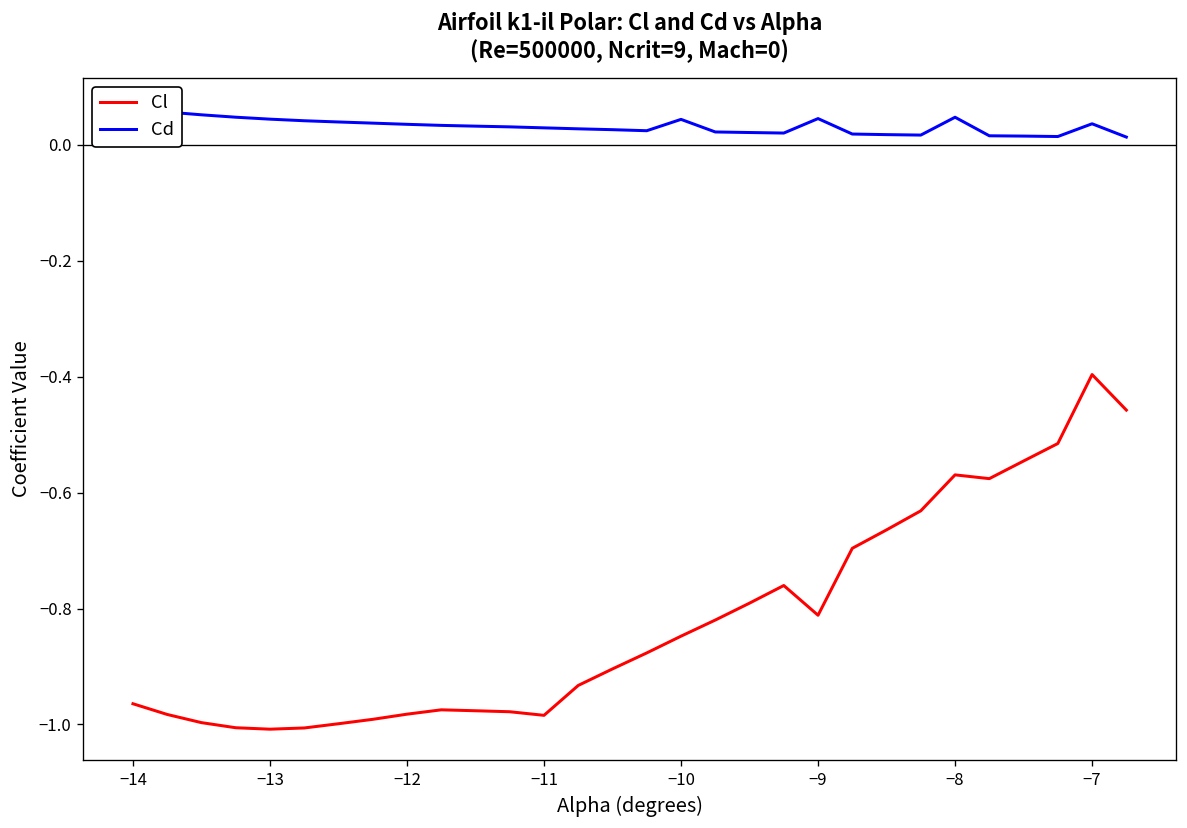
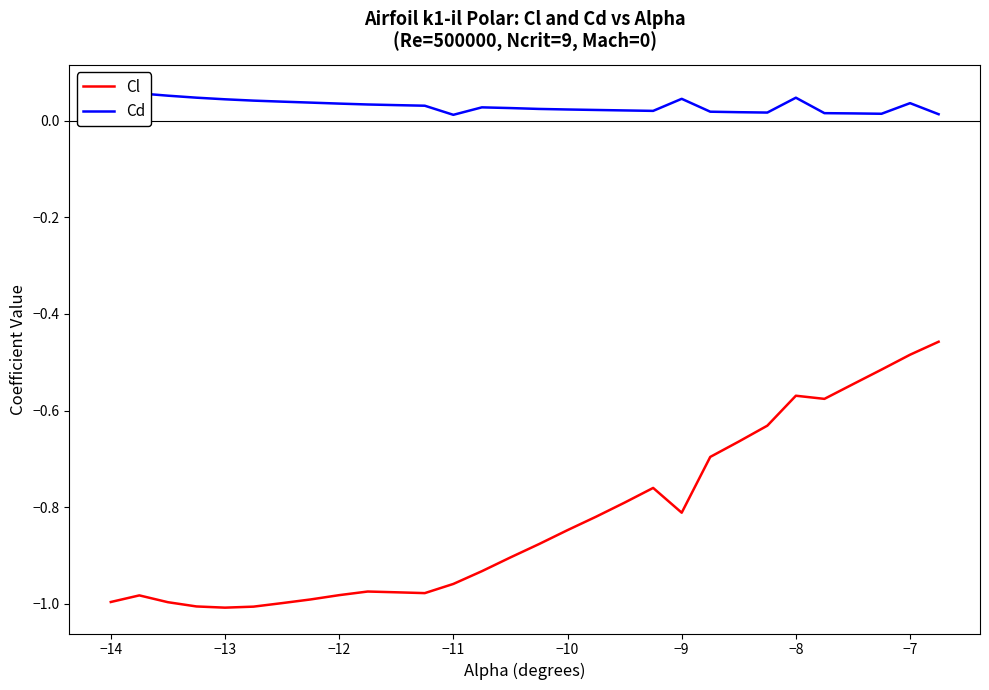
Cl, −14: -0.96 -> -1.00
Cl, −11: -0.98 -> -0.96
Cd, −11: 0.03 -> 0.01
Cd, −10: 0.04 -> 0.02
Cl, −7: -0.40 -> -0.48
